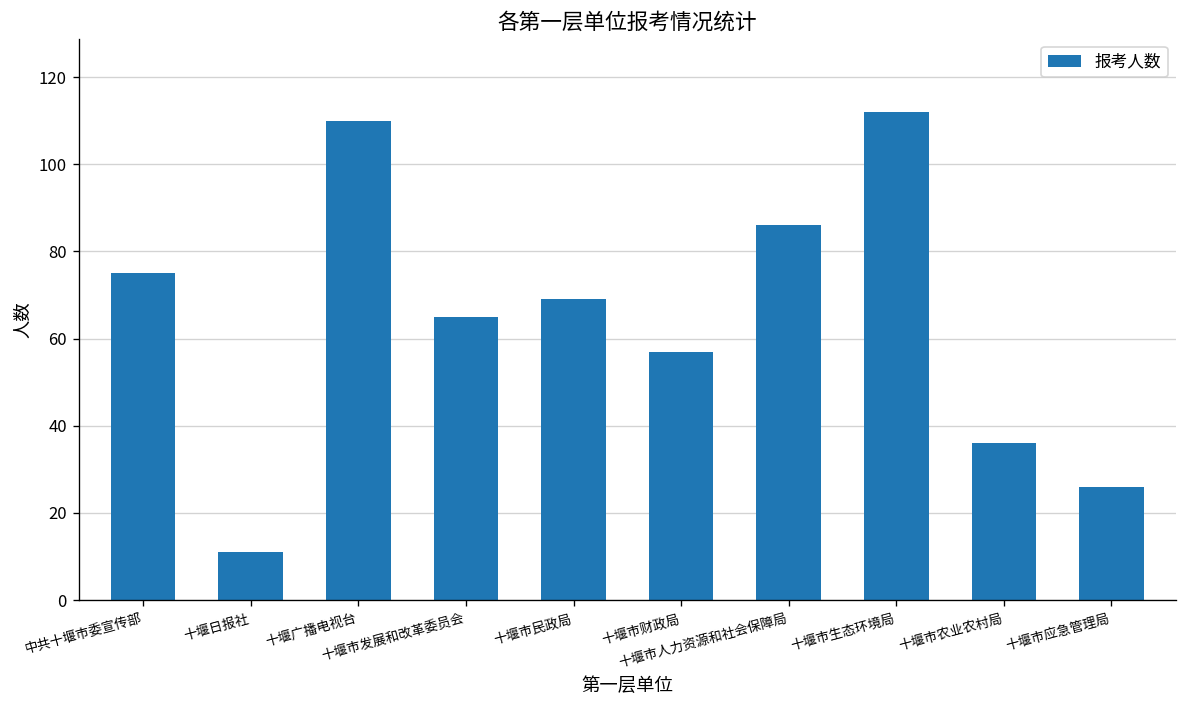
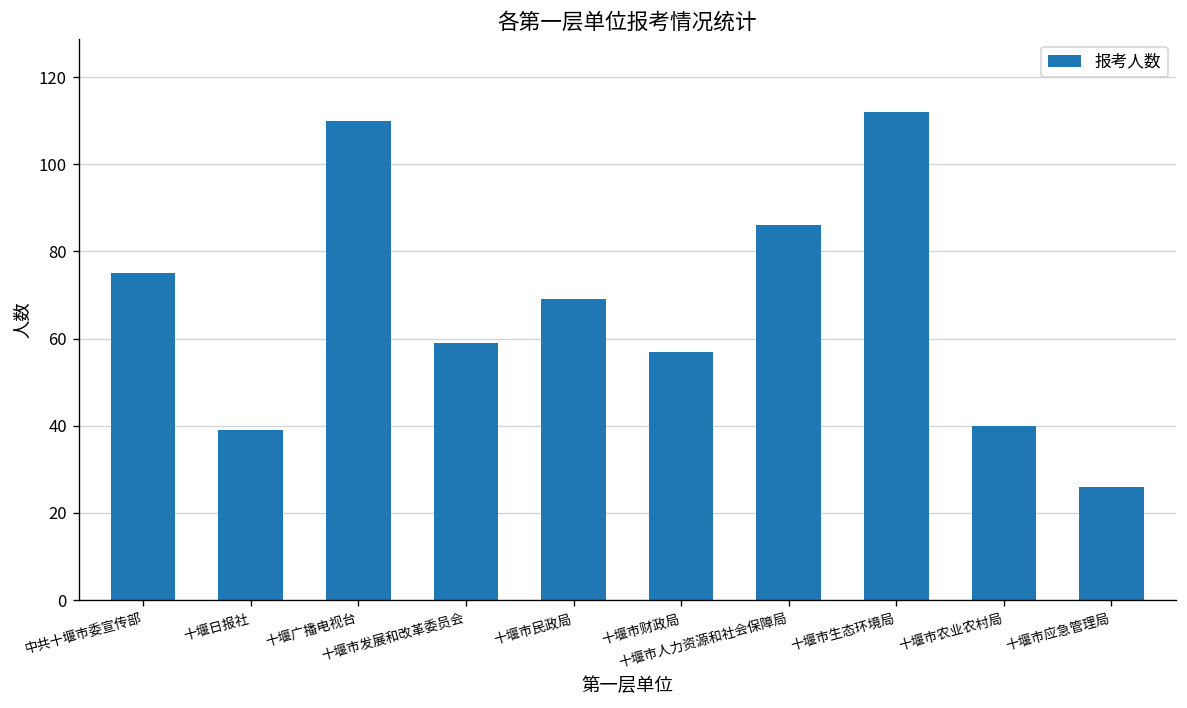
十堰日报社: 11 -> 39
十堰市发展和改革委员会: 65 -> 59
十堰市农业农村局: 36 -> 40
